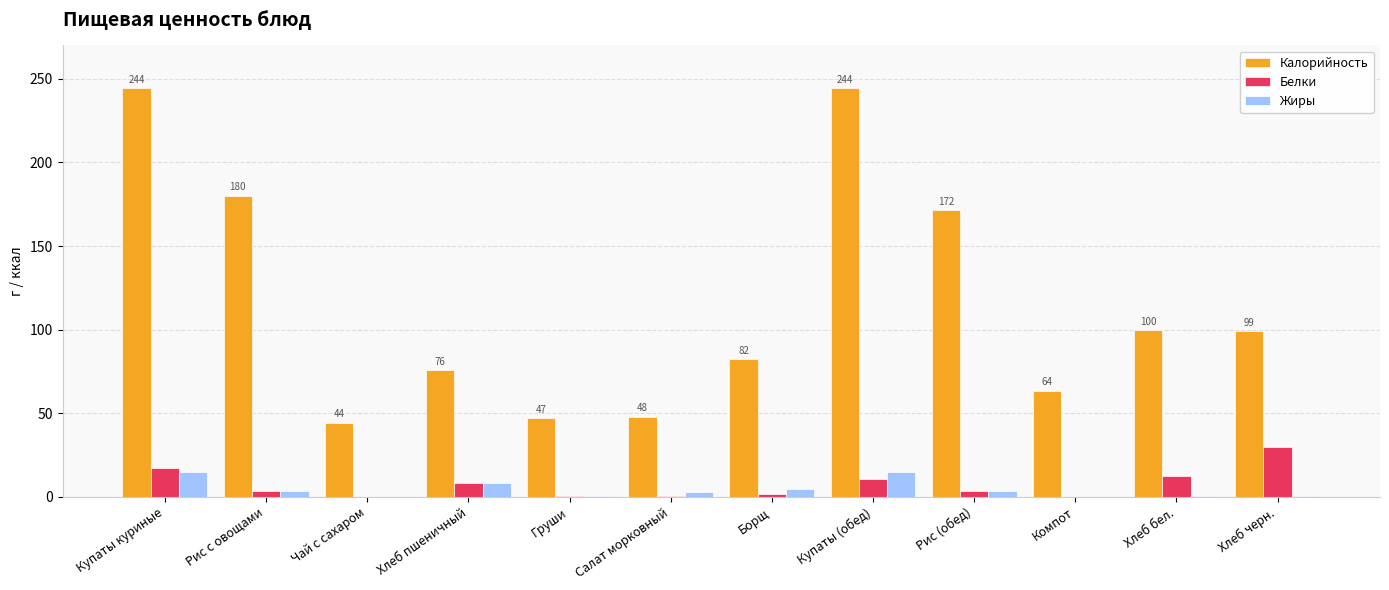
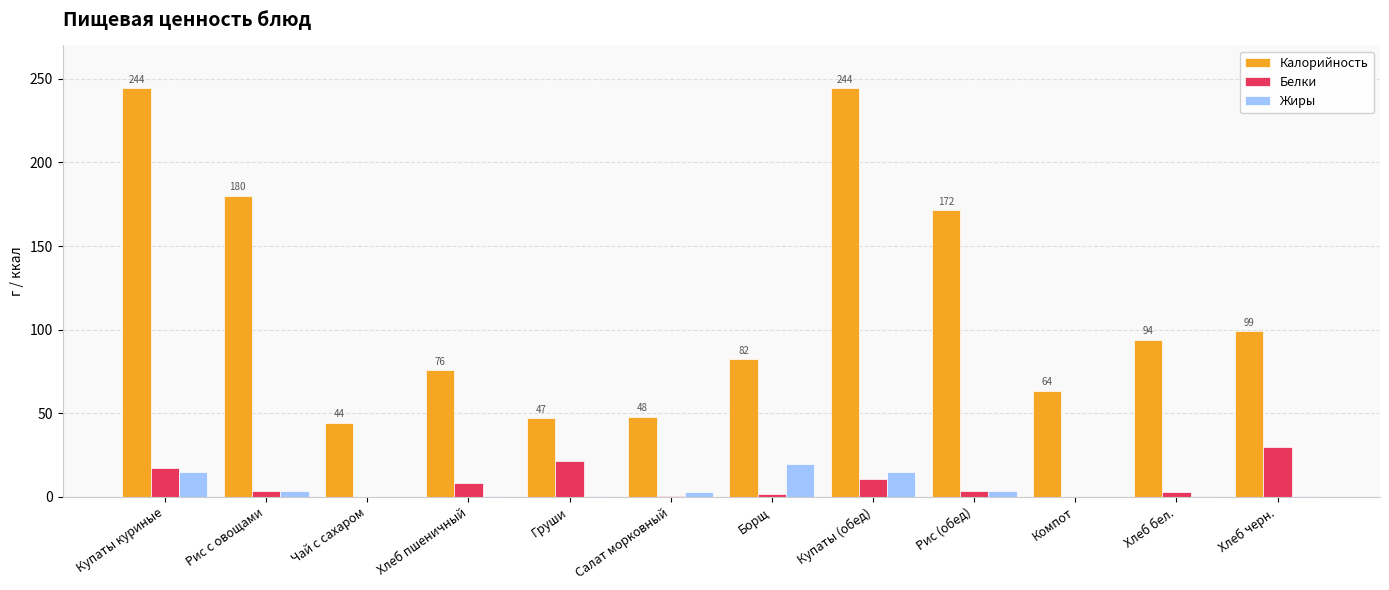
Жиры, Хлеб пшеничный: 8 -> 0
Белки, Груши: 0 -> 21
Жиры, Борщ: 5 -> 20
Калорийность, Хлеб бел.: 100 -> 94
Белки, Хлеб бел.: 12 -> 3
